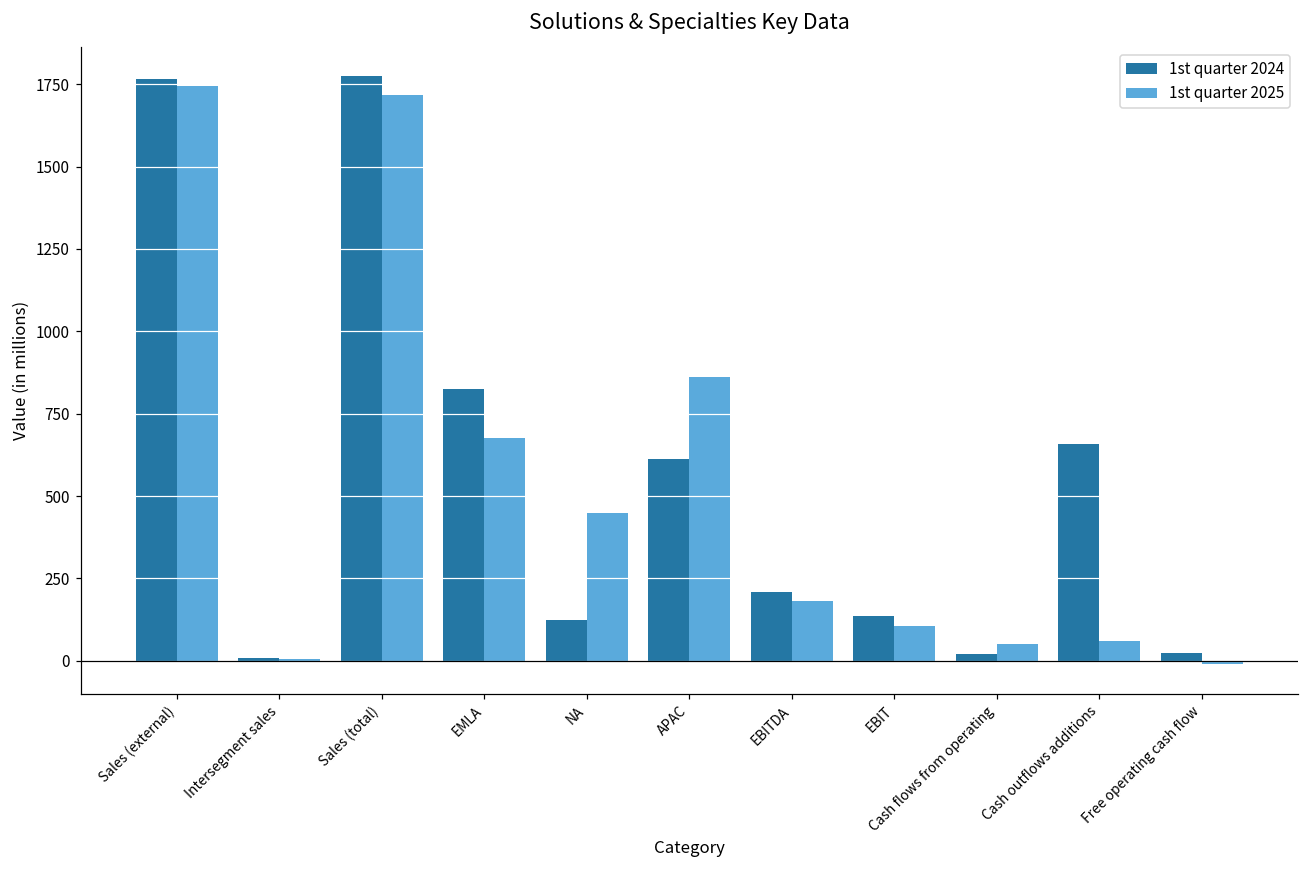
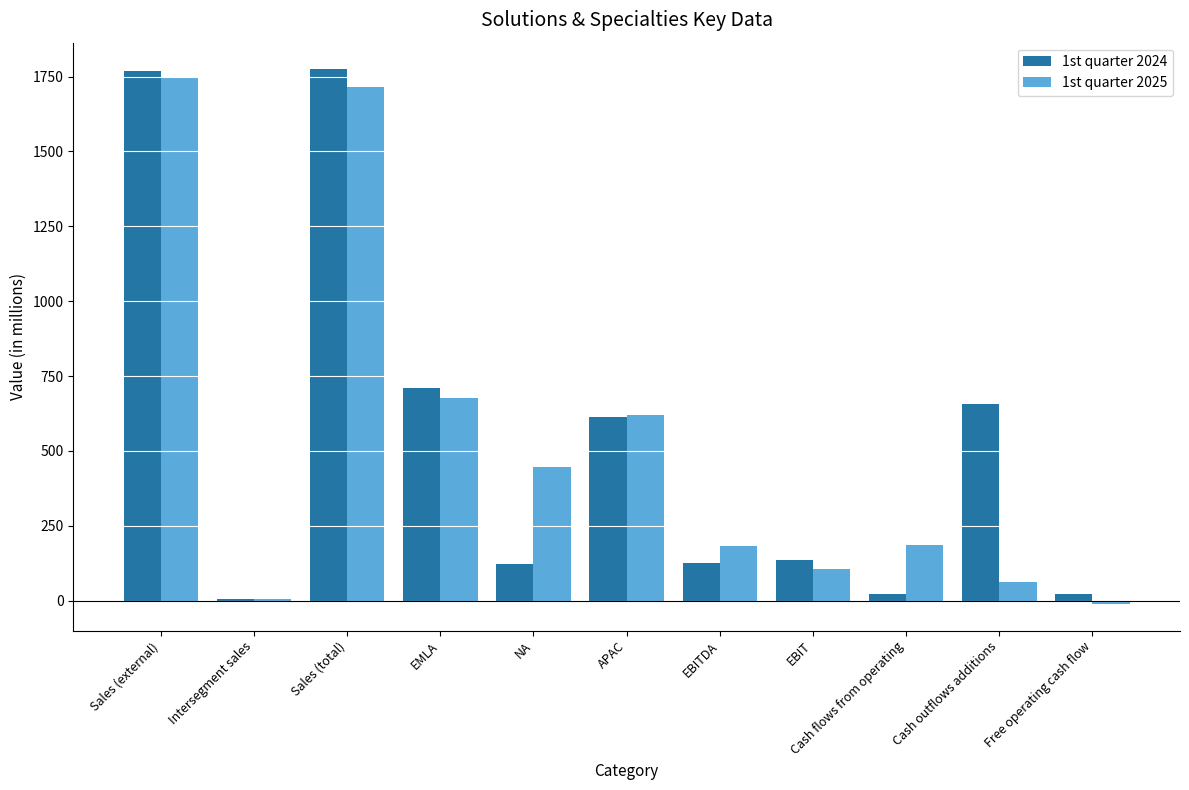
1st quarter 2024, EMLA: 830 -> 710
1st quarter 2025, APAC: 860 -> 620
1st quarter 2024, EBITDA: 210 -> 130
1st quarter 2025, Cash flows from operating: 50 -> 190
